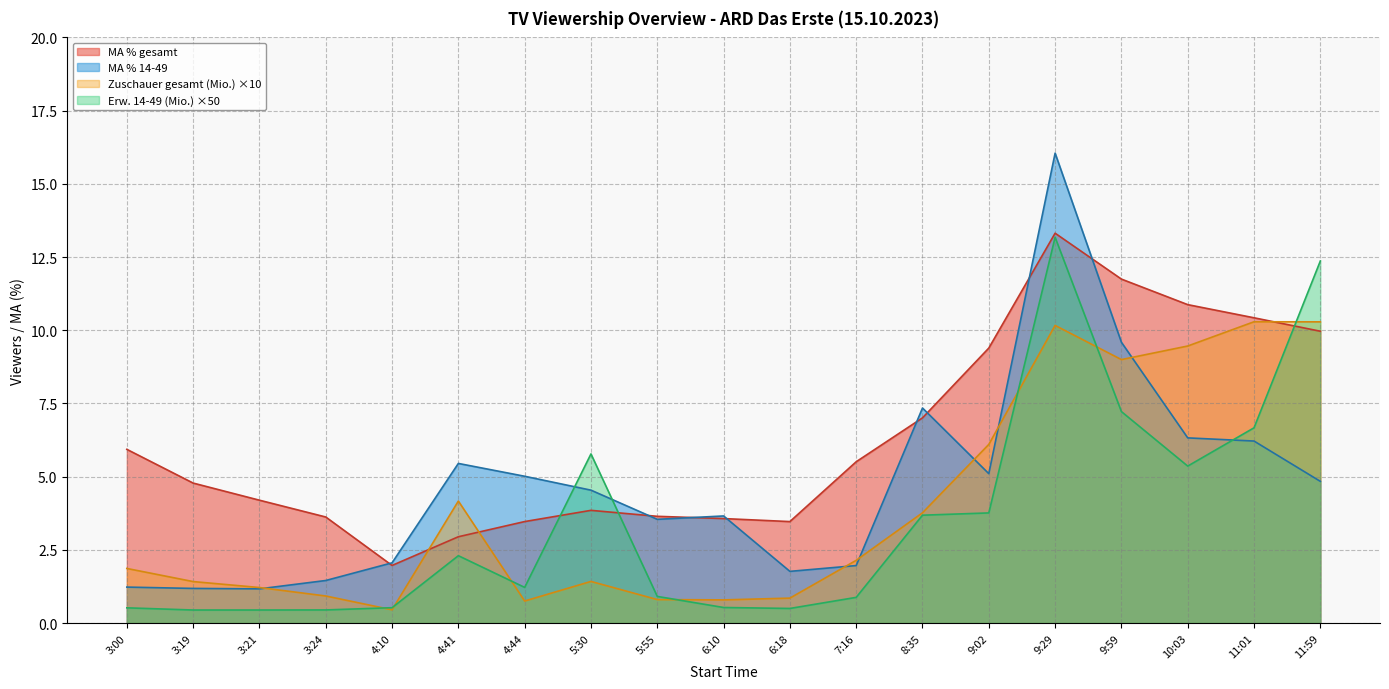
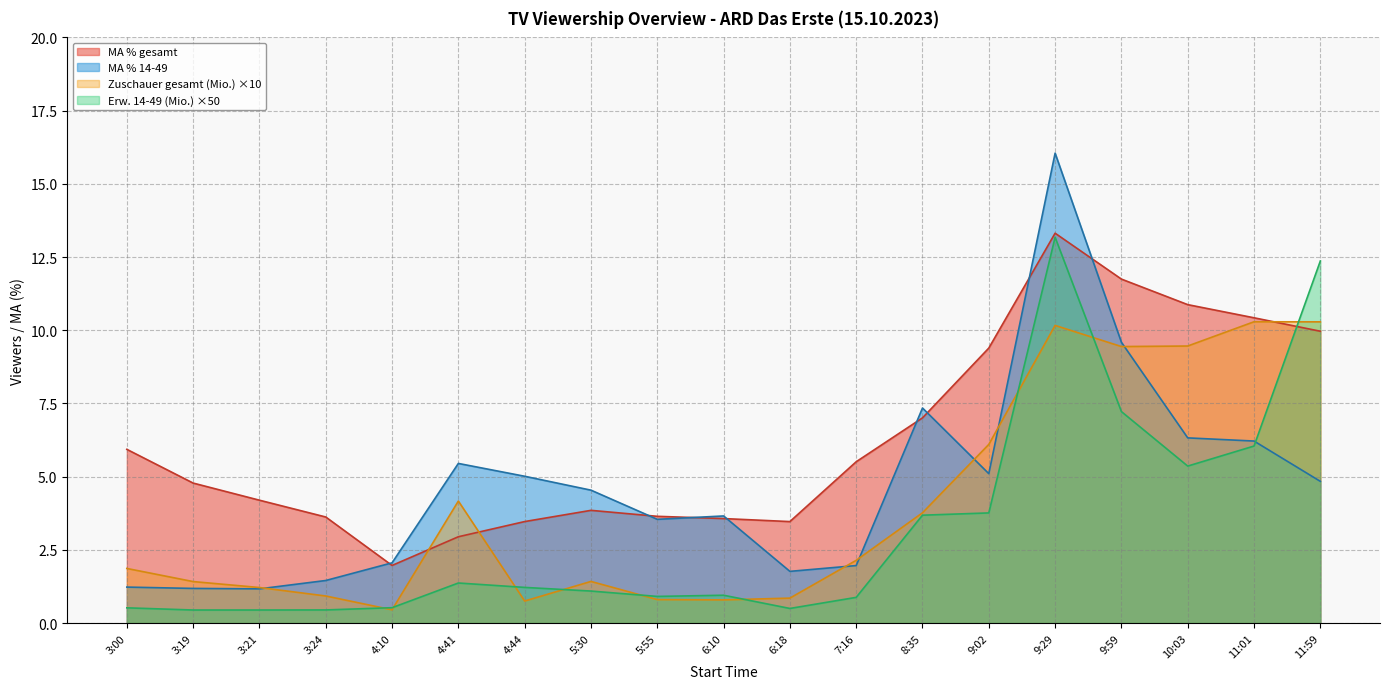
Erw. 14-49 (Mio.) ×50, 4:41: 2.3 -> 1.4
Erw. 14-49 (Mio.) ×50, 5:30: 5.8 -> 1.1
Erw. 14-49 (Mio.) ×50, 6:10: 0.5 -> 0.9
Zuschauer gesamt (Mio.) ×10, 9:59: 9.0 -> 9.4
Erw. 14-49 (Mio.) ×50, 11:01: 6.7 -> 6.0
